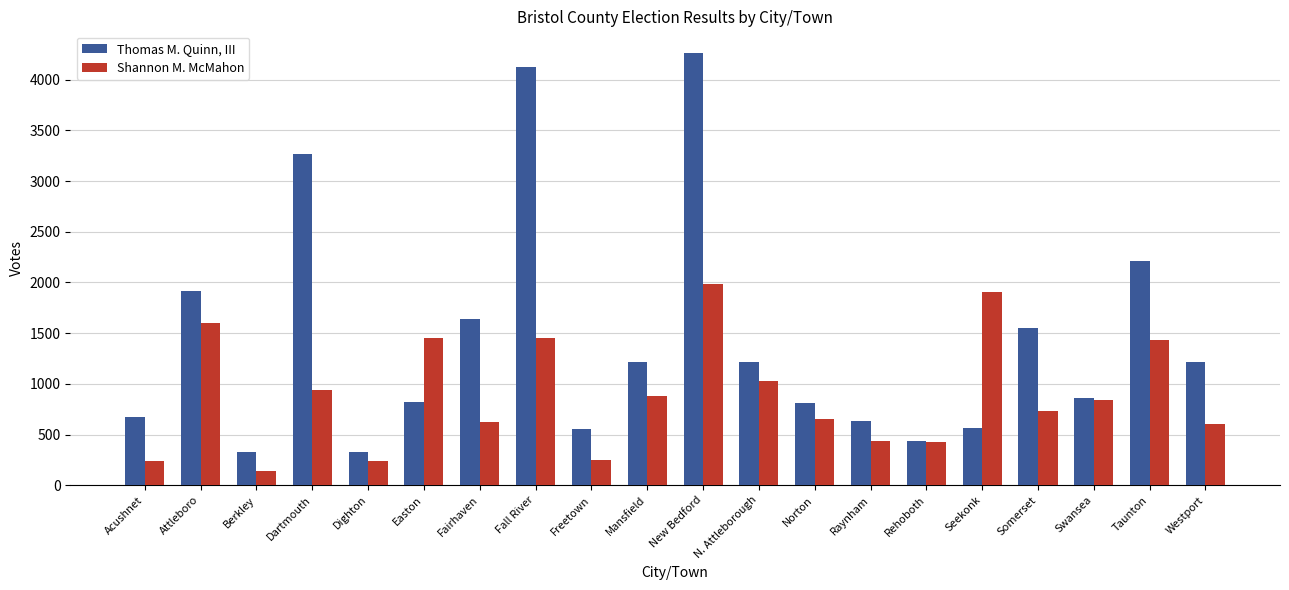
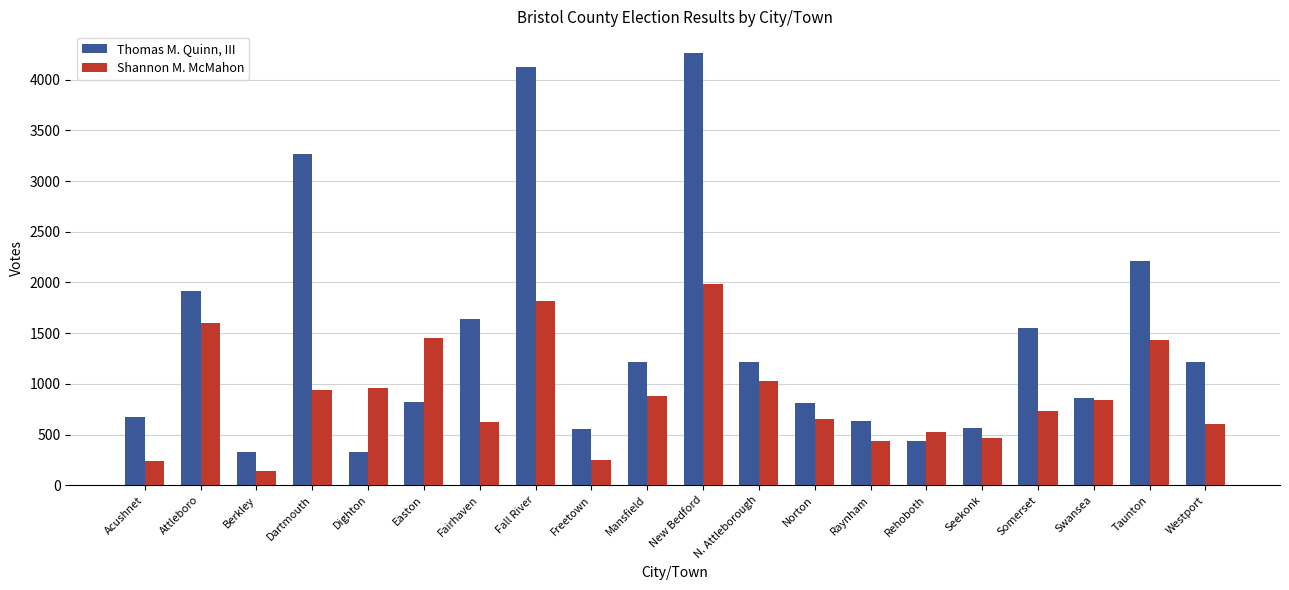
Shannon M. McMahon, Dighton: 240 -> 960
Shannon M. McMahon, Fall River: 1450 -> 1810
Shannon M. McMahon, Rehoboth: 430 -> 520
Shannon M. McMahon, Seekonk: 1910 -> 470
